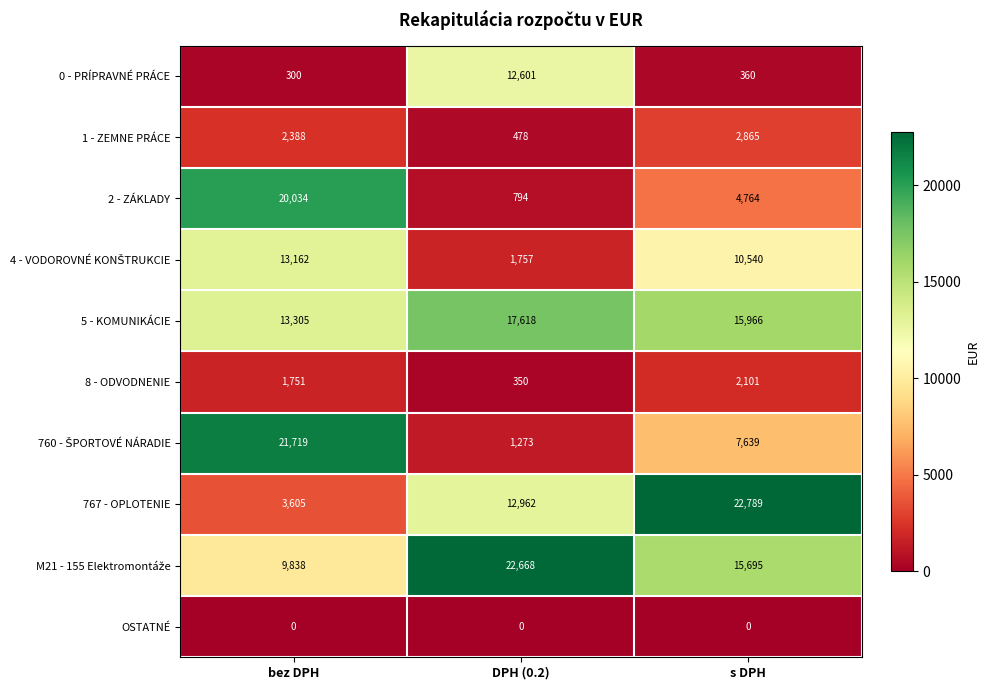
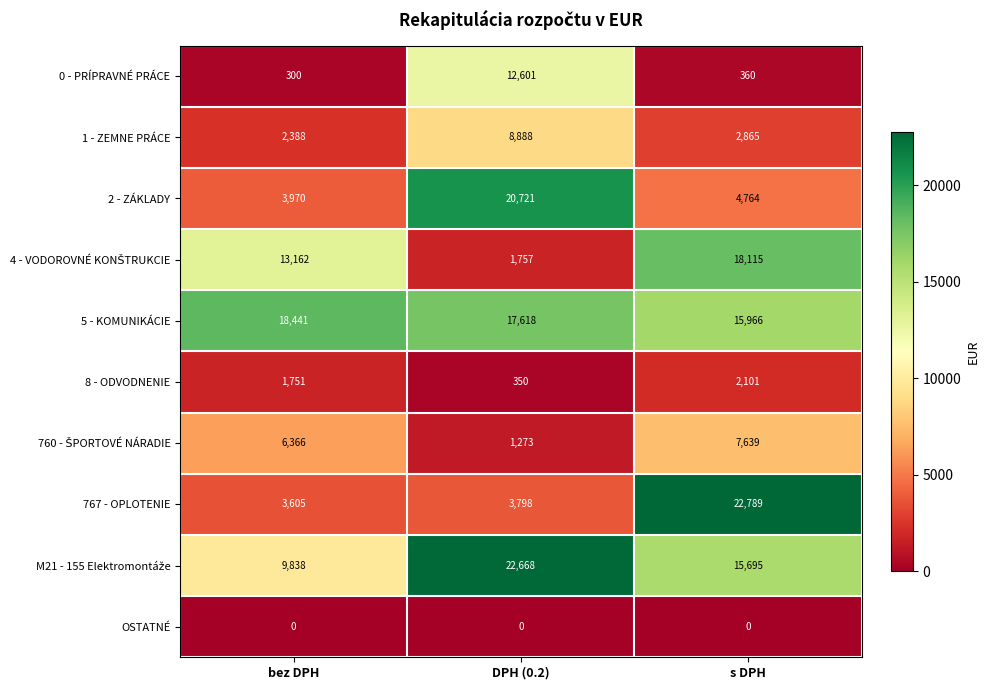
1 - ZEMNE PRÁCE, DPH (0.2): 478 -> 8,888
2 - ZÁKLADY, bez DPH: 20,034 -> 3,970
2 - ZÁKLADY, DPH (0.2): 794 -> 20,721
4 - VODOROVNÉ KONŠTRUKCIE, s DPH: 10,540 -> 18,115
5 - KOMUNIKÁCIE, bez DPH: 13,305 -> 18,441
760 - ŠPORTOVÉ NÁRADIE, bez DPH: 21,719 -> 6,366
767 - OPLOTENIE, DPH (0.2): 12,962 -> 3,798
